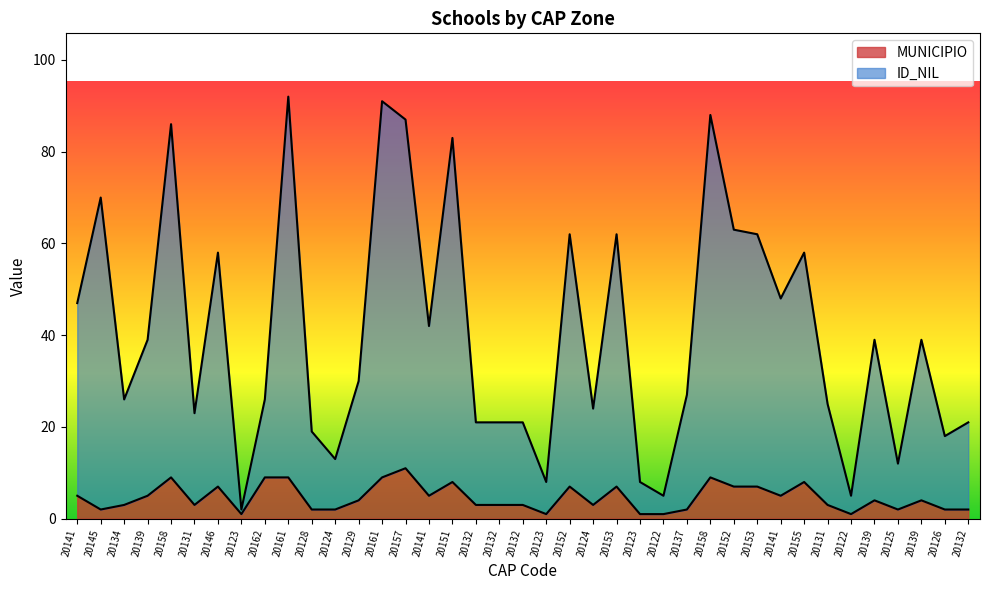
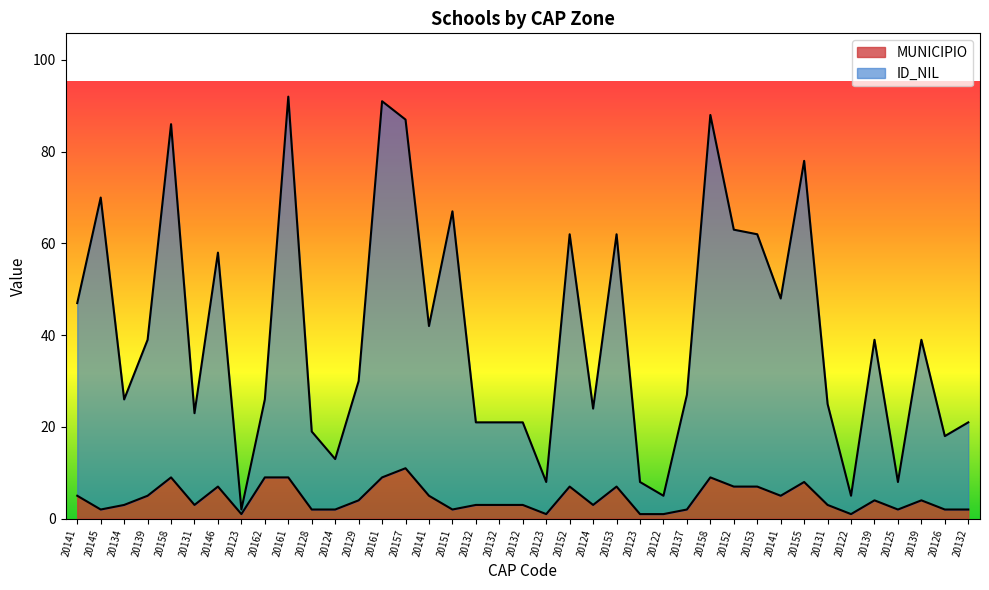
MUNICIPIO, 20151: 8 -> 2
ID_NIL, 20151: 75 -> 65
ID_NIL, 20155: 50 -> 70
ID_NIL, 20125: 10 -> 6
